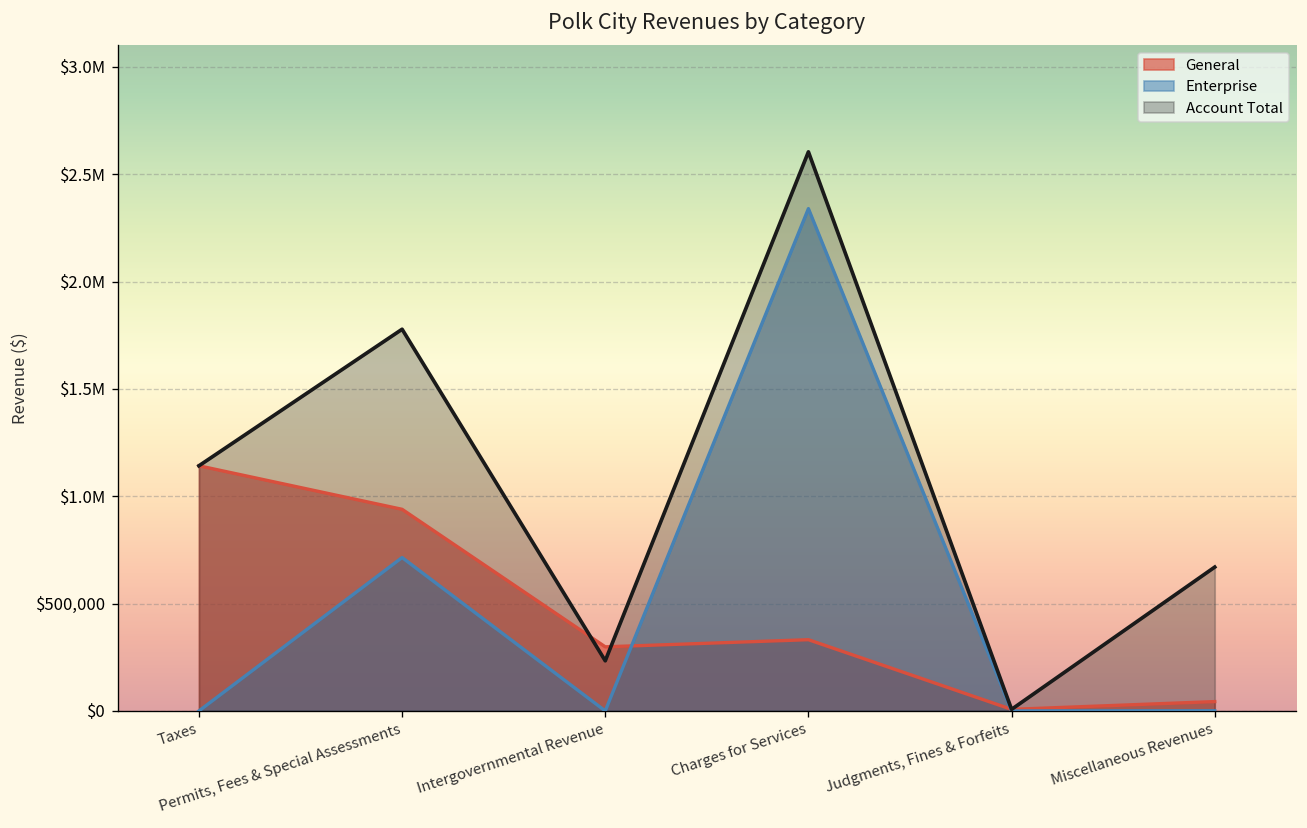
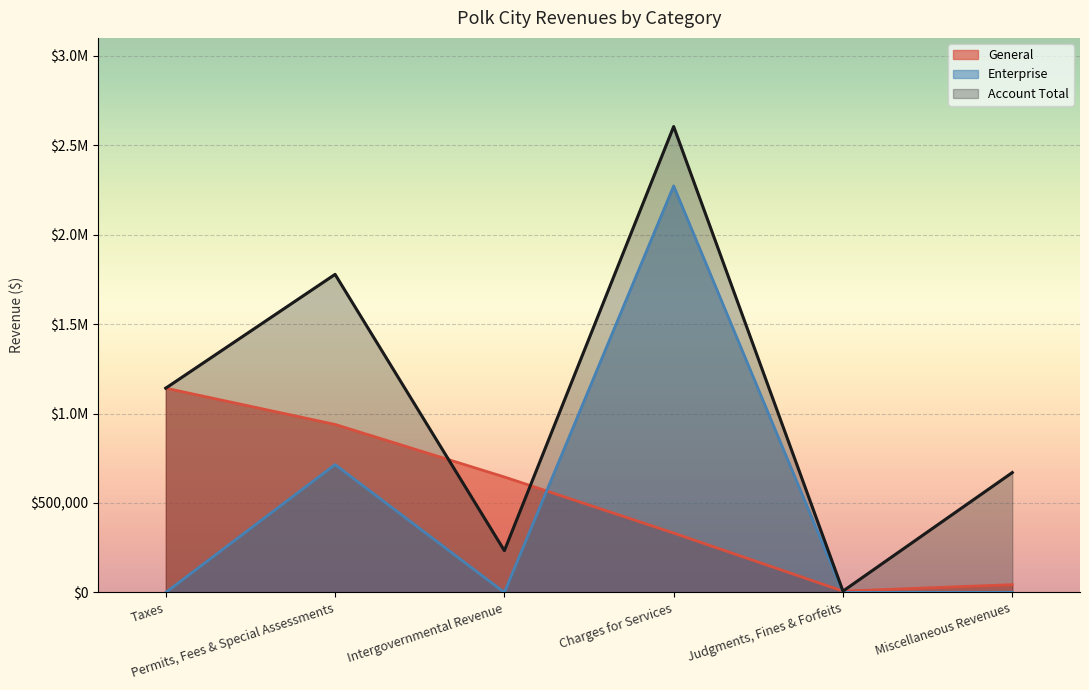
General, Intergovernmental Revenue: $300,000 -> $650,000
Enterprise, Charges for Services: $2,340,000 -> $2,270,000
